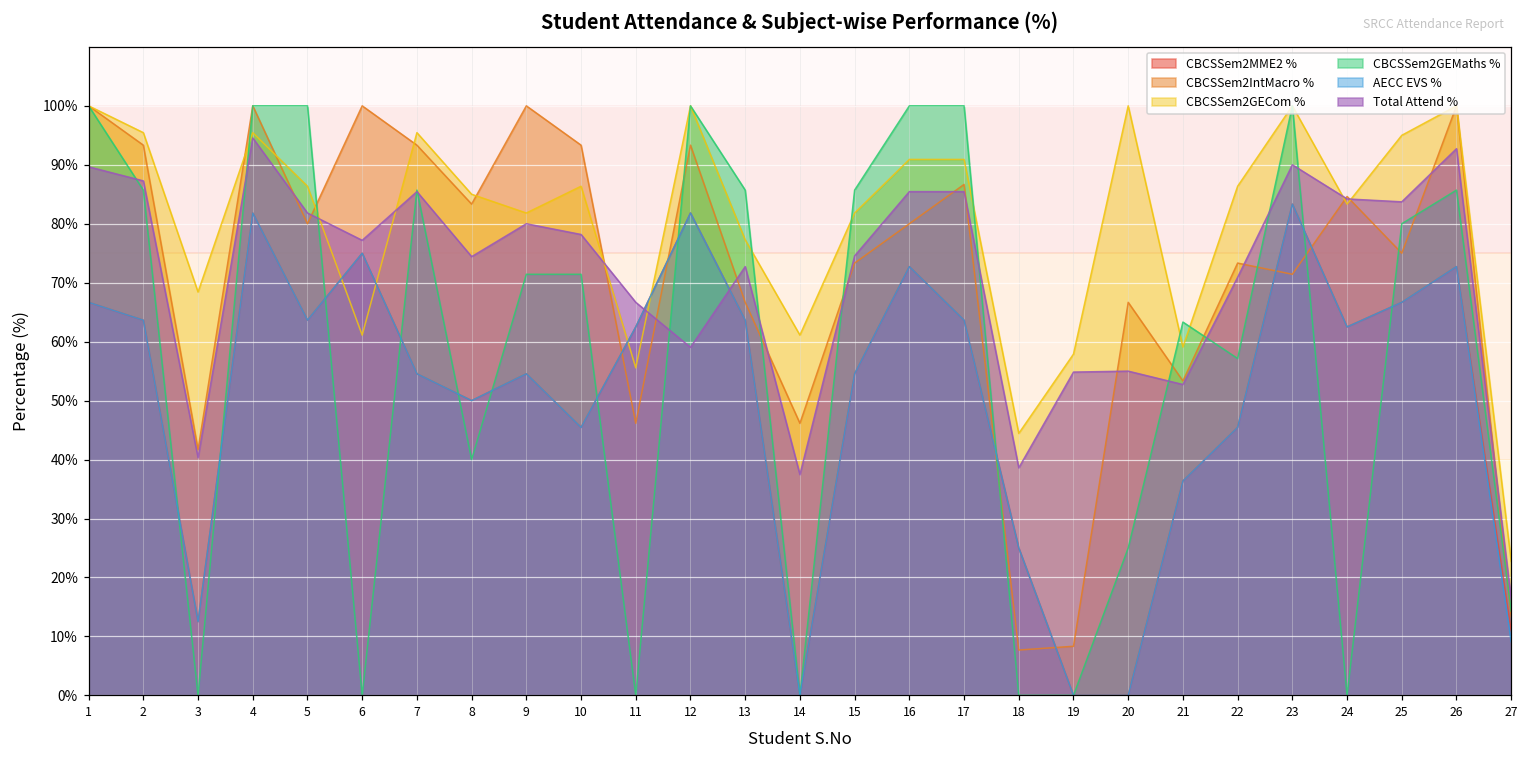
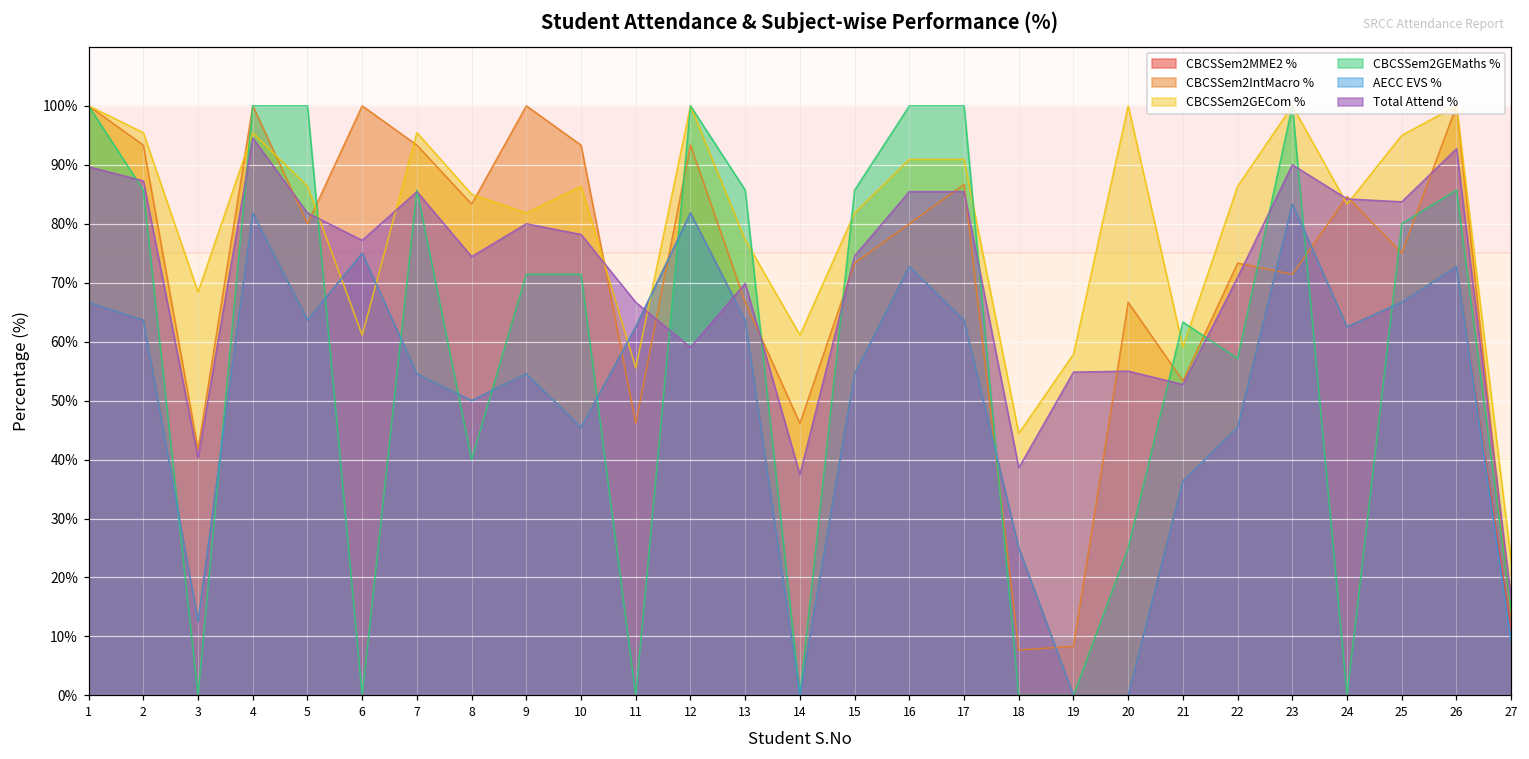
Total Attend %, 13: 73% -> 70%
